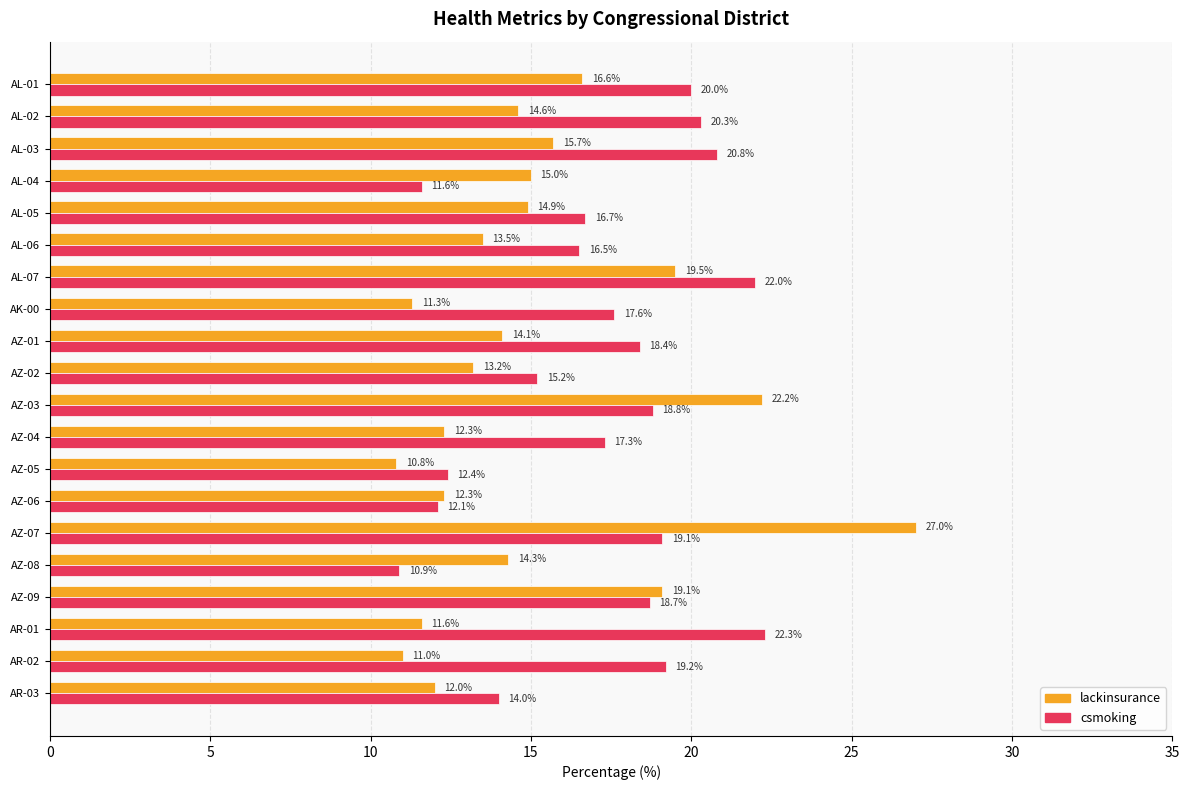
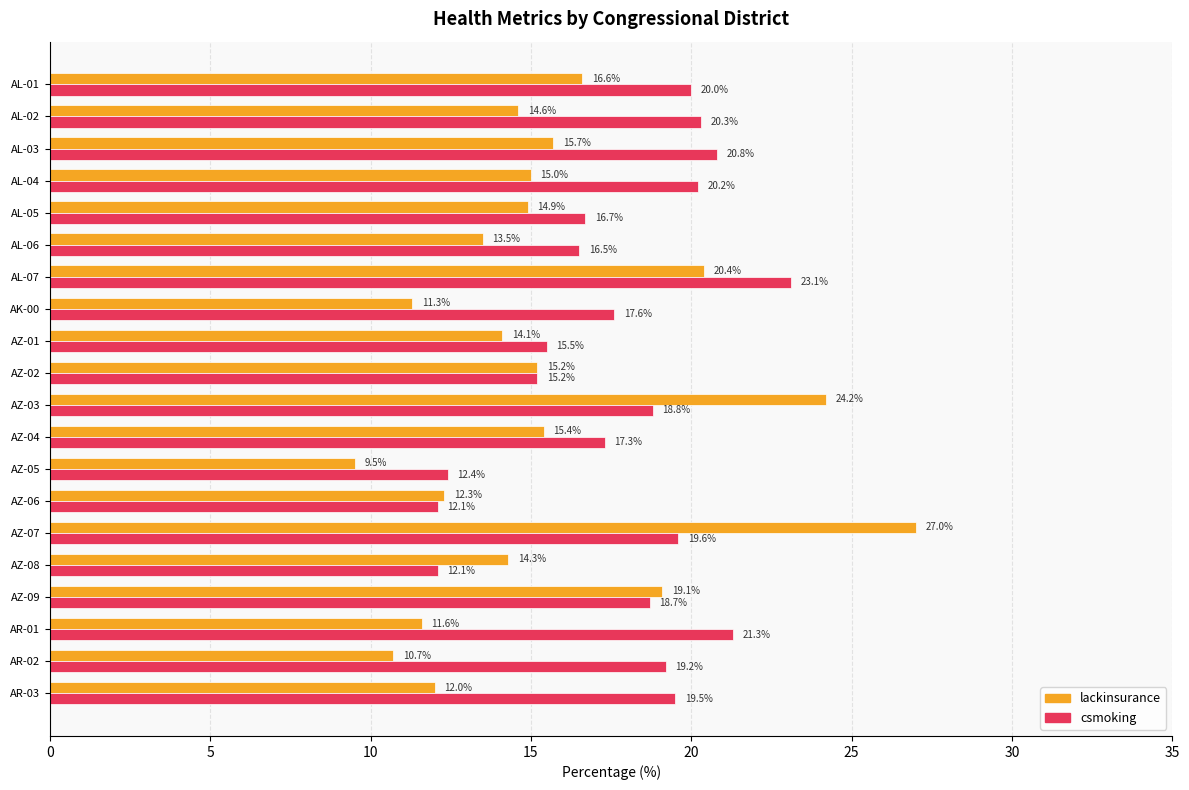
csmoking, AL-04: 11.6% -> 20.2%
lackinsurance, AL-07: 19.5% -> 20.4%
csmoking, AL-07: 22.0% -> 23.1%
csmoking, AZ-01: 18.4% -> 15.5%
lackinsurance, AZ-02: 13.2% -> 15.2%
lackinsurance, AZ-03: 22.2% -> 24.2%
lackinsurance, AZ-04: 12.3% -> 15.4%
lackinsurance, AZ-05: 10.8% -> 9.5%
csmoking, AZ-07: 19.1% -> 19.6%
csmoking, AZ-08: 10.9% -> 12.1%
csmoking, AR-01: 22.3% -> 21.3%
lackinsurance, AR-02: 11.0% -> 10.7%
csmoking, AR-03: 14.0% -> 19.5%
